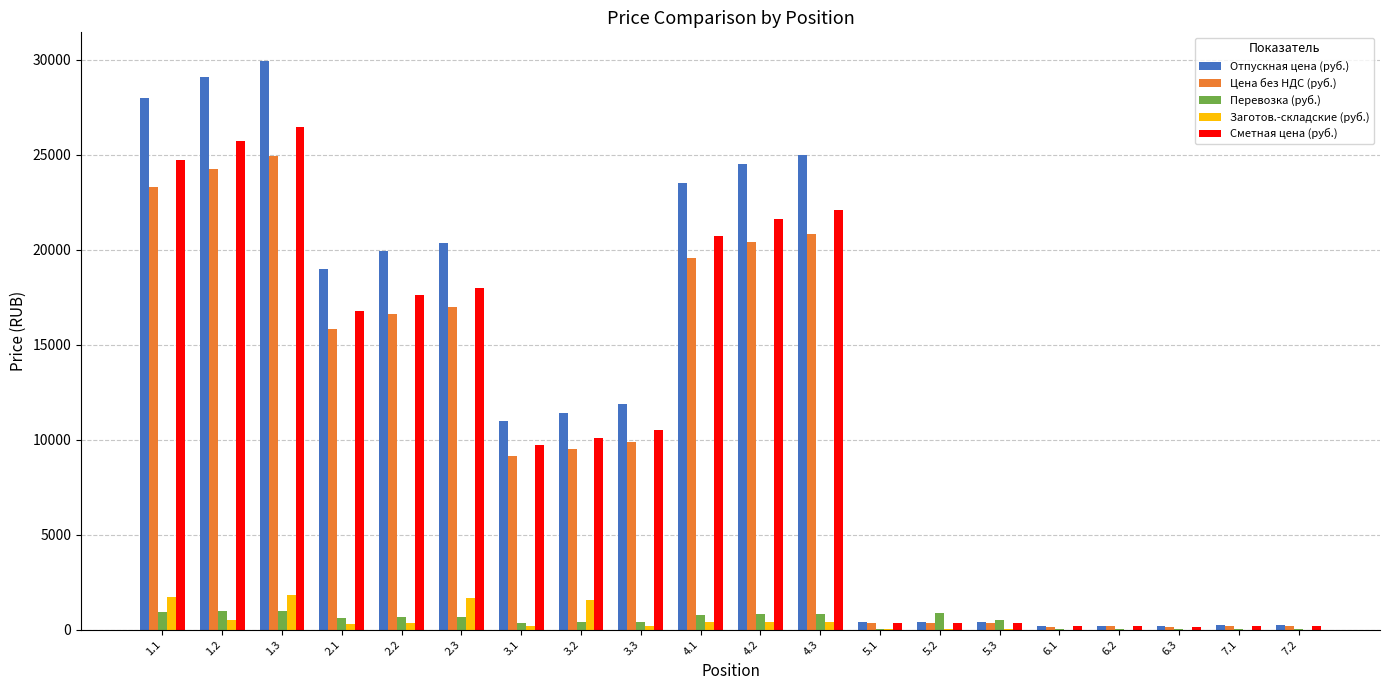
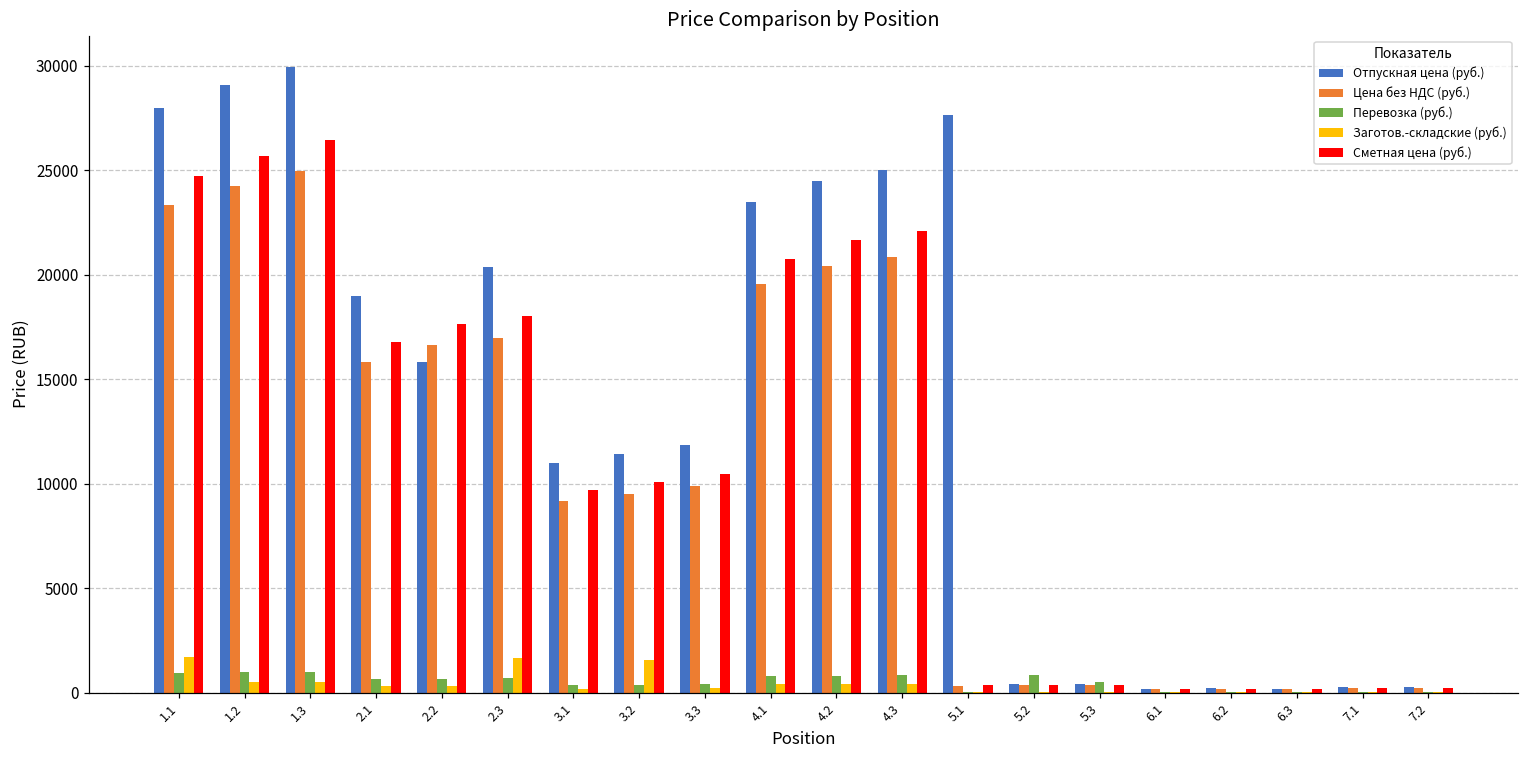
Заготов.-складские (руб.), 1.3: 1800 -> 500
Отпускная цена (руб.), 2.2: 20000 -> 15800
Отпускная цена (руб.), 5.1: 400 -> 27700
